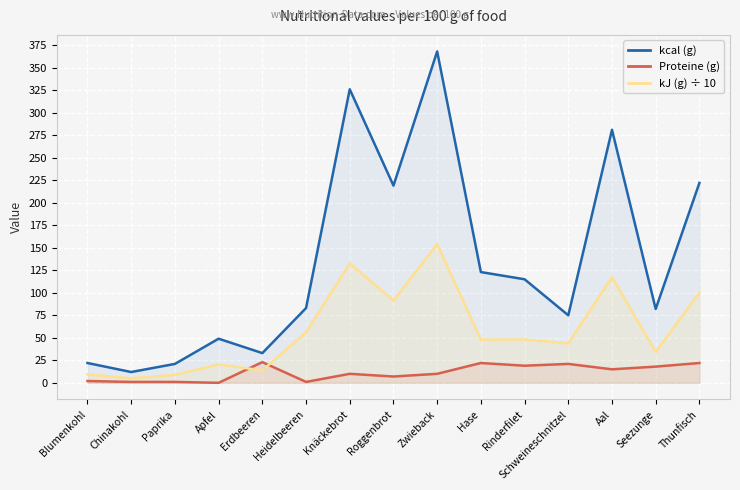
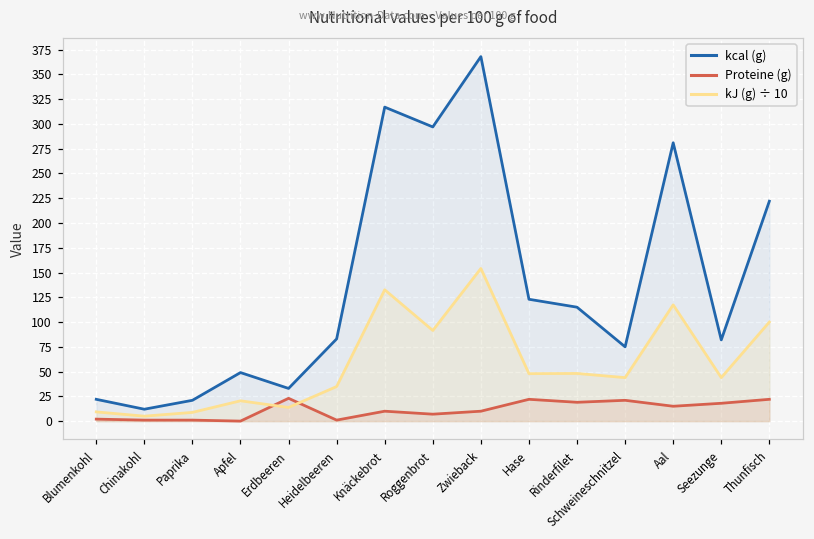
kJ (g) ÷ 10, Heidelbeeren: 60 -> 30
kcal (g), Knäckebrot: 330 -> 320
kcal (g), Roggenbrot: 220 -> 300
kJ (g) ÷ 10, Seezunge: 30 -> 40
